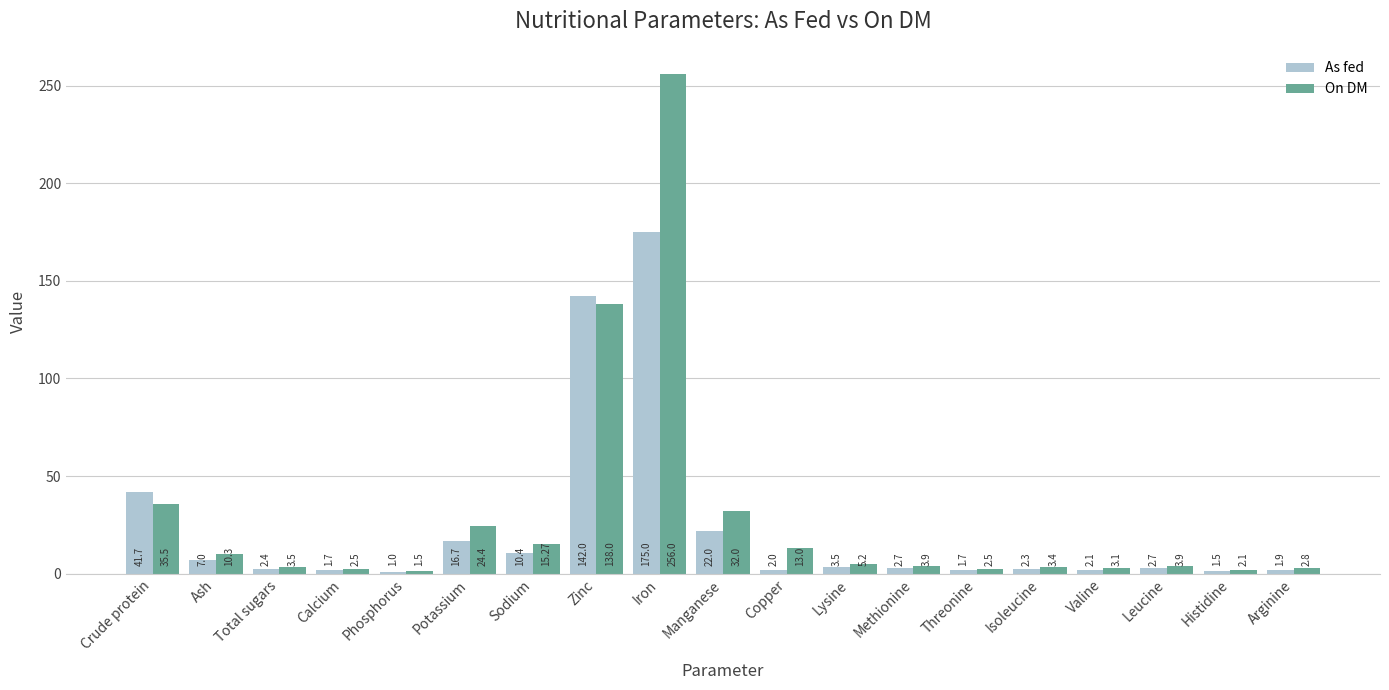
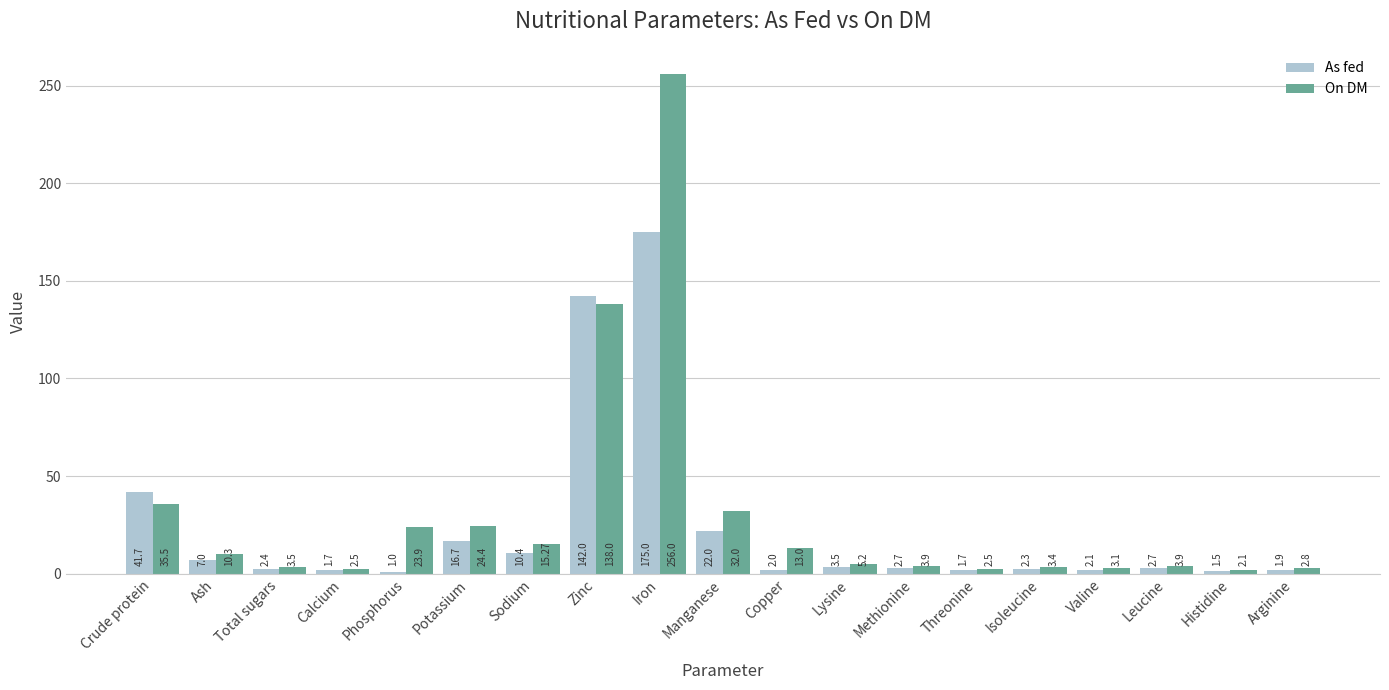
On DM, Phosphorus: 1.5 -> 23.9
